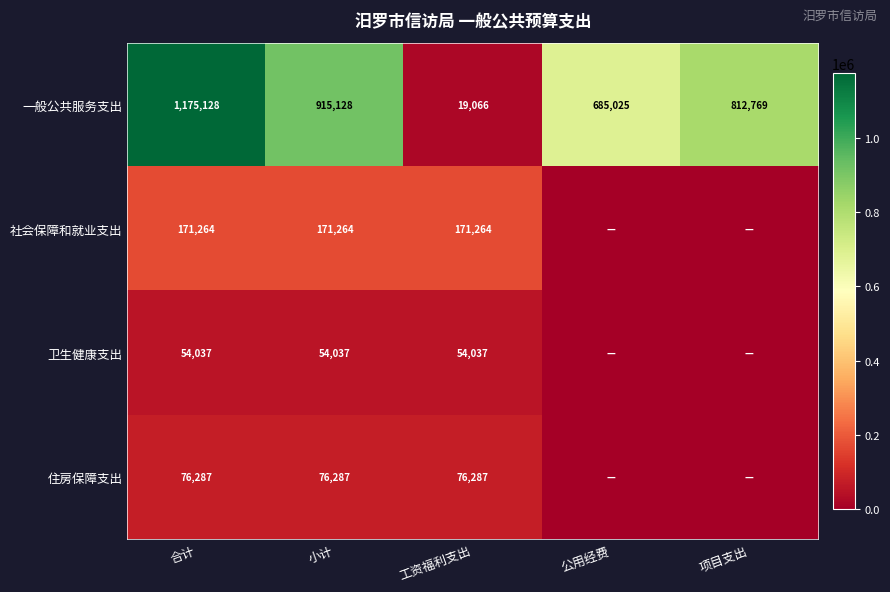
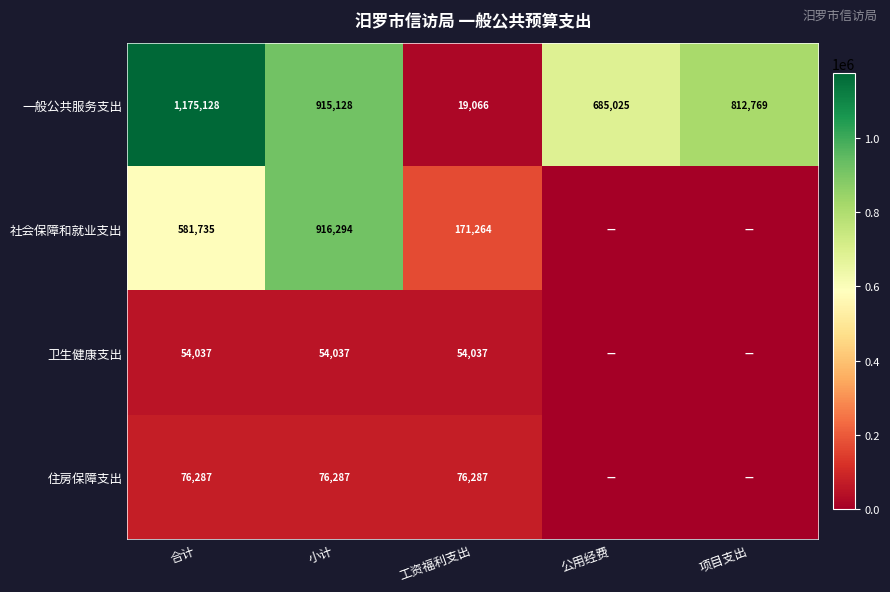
社会保障和就业支出, 合计: 171,264 -> 581,735
社会保障和就业支出, 小计: 171,264 -> 916,294
